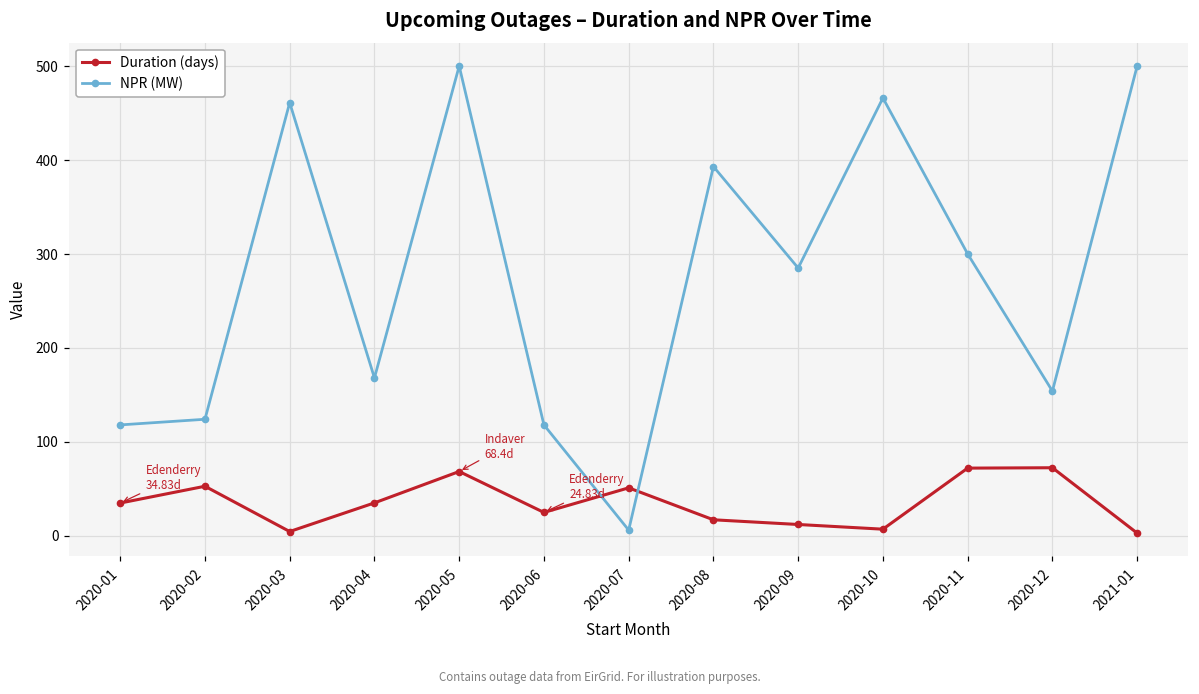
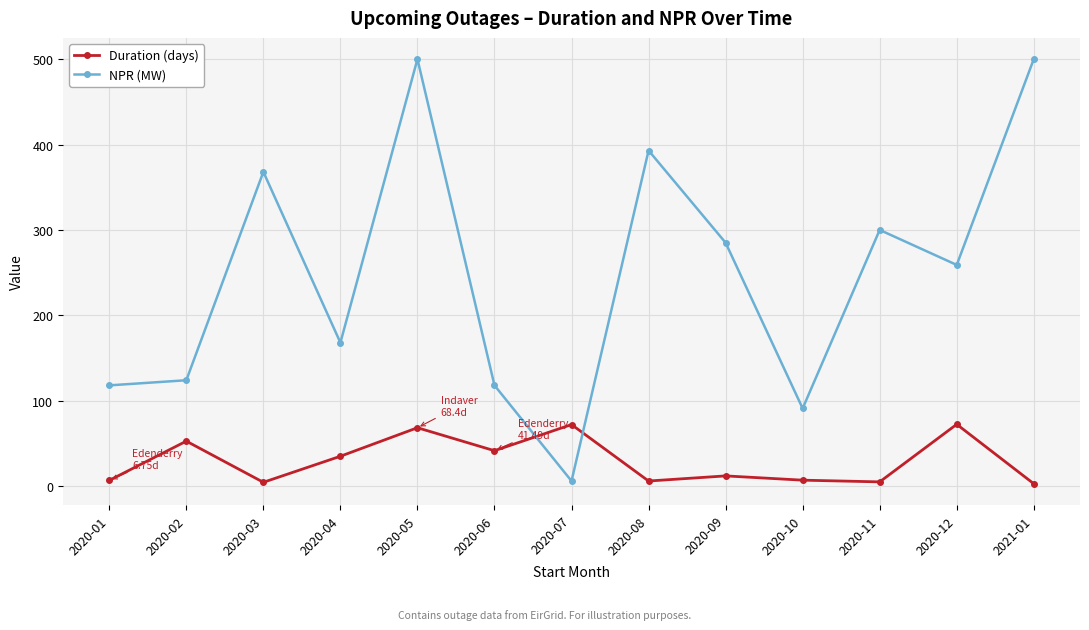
Duration (days), 2020-01: 34.83d -> 6.75d
NPR (MW), 2020-03: 460 -> 370
Duration (days), 2020-06: 24.83d -> 41.49d
Duration (days), 2020-07: 50 -> 70
Duration (days), 2020-08: 20 -> 10
NPR (MW), 2020-10: 470 -> 90
Duration (days), 2020-11: 70 -> 10
NPR (MW), 2020-12: 150 -> 260
